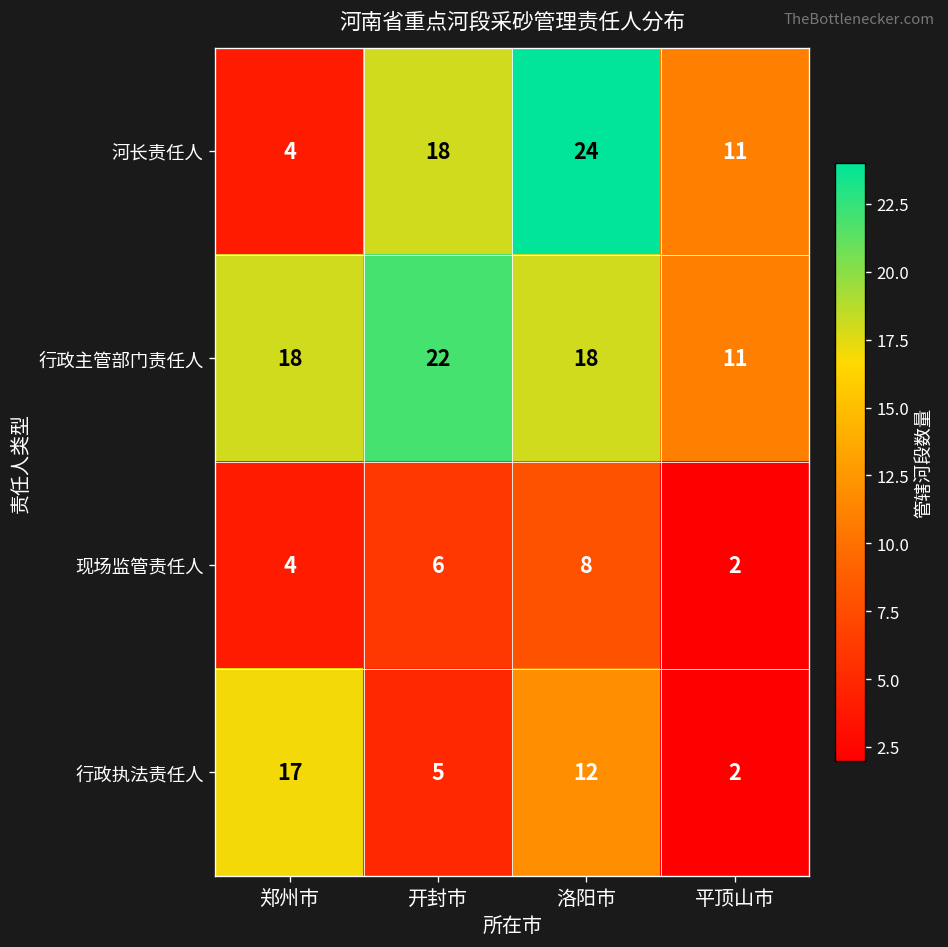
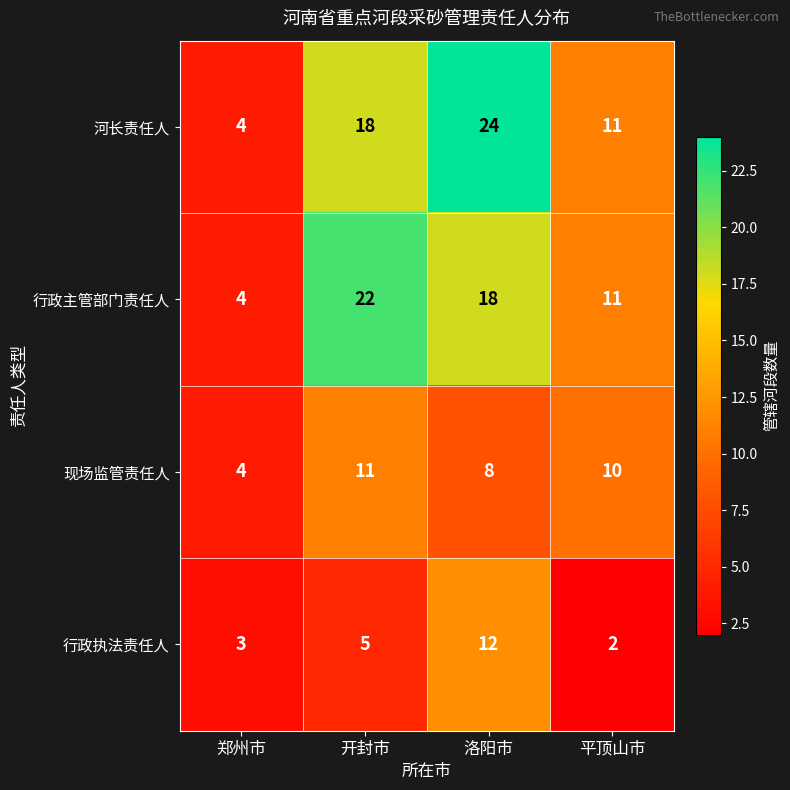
行政主管部门责任人, 郑州市: 18 -> 4
现场监管责任人, 开封市: 6 -> 11
现场监管责任人, 平顶山市: 2 -> 10
行政执法责任人, 郑州市: 17 -> 3
